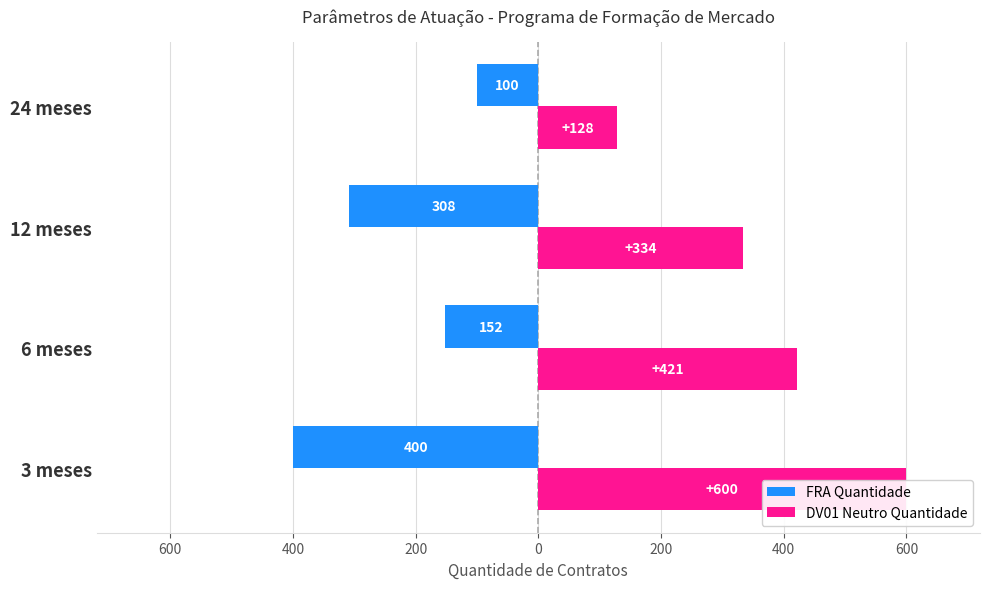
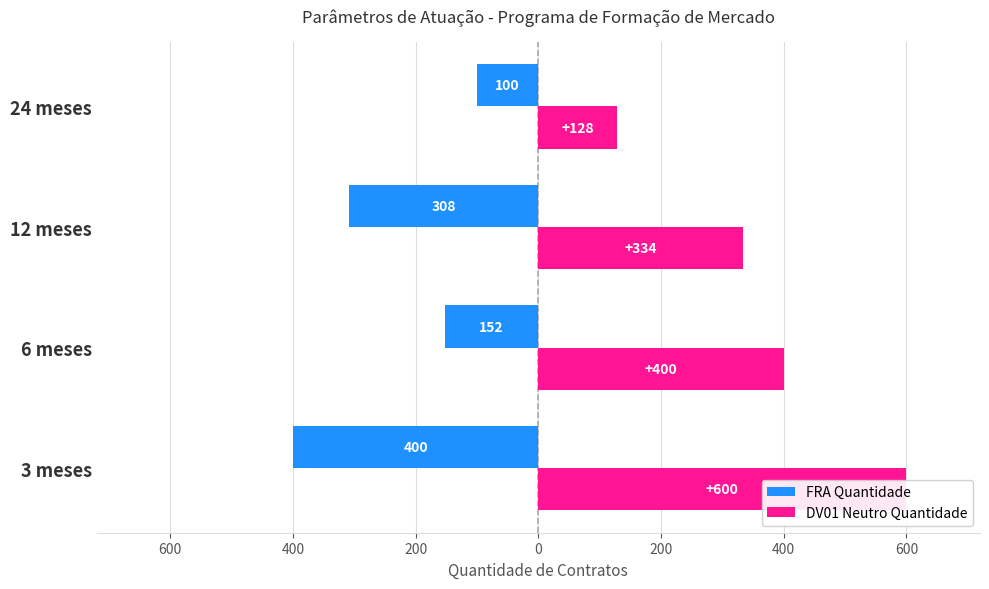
DV01 Neutro Quantidade, 6 meses: +421 -> +400
